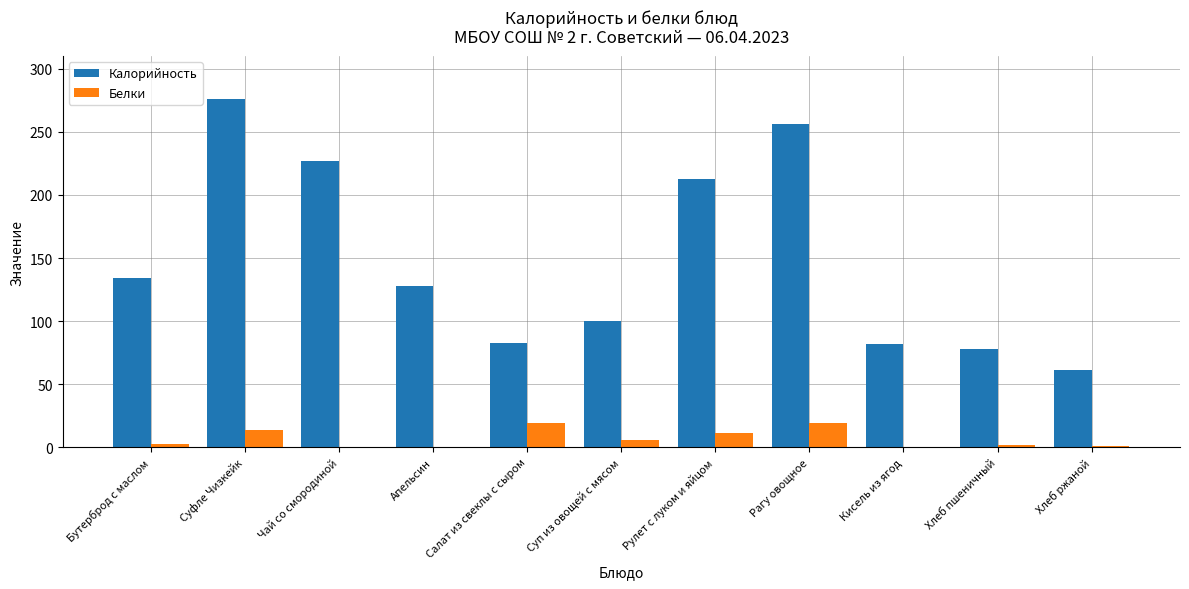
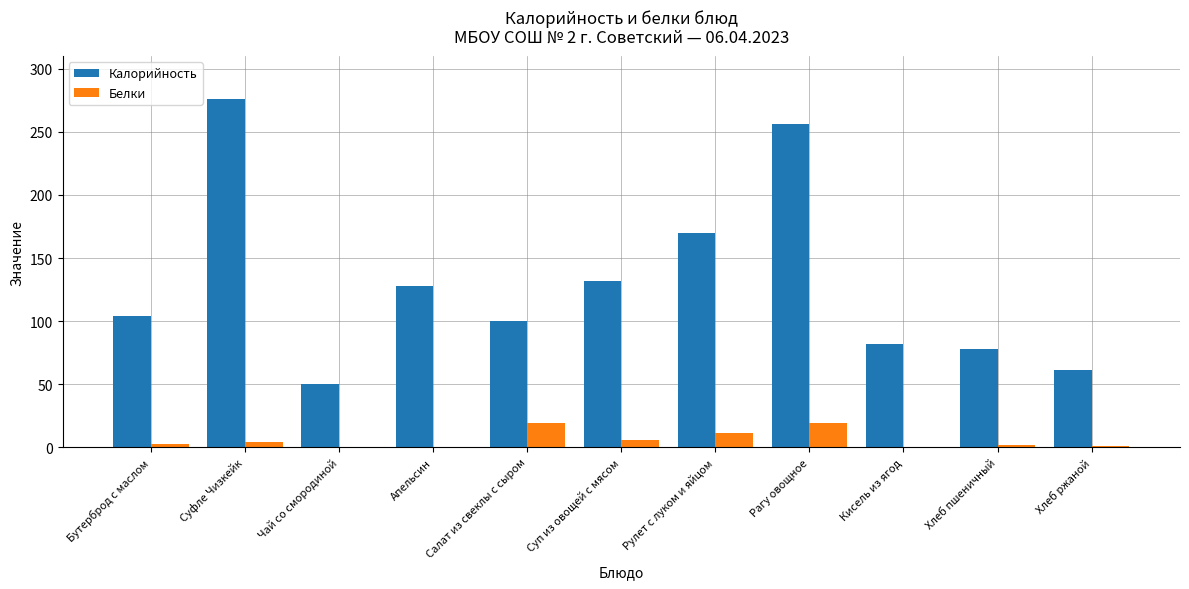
Калорийность, Бутерброд с маслом: 134 -> 104
Белки, Суфле Чизкейк: 14 -> 4
Калорийность, Чай со смородиной: 227 -> 50
Калорийность, Салат из свеклы с сыром: 83 -> 100
Калорийность, Суп из овощей с мясом: 100 -> 132
Калорийность, Рулет с луком и яйцом: 213 -> 170
